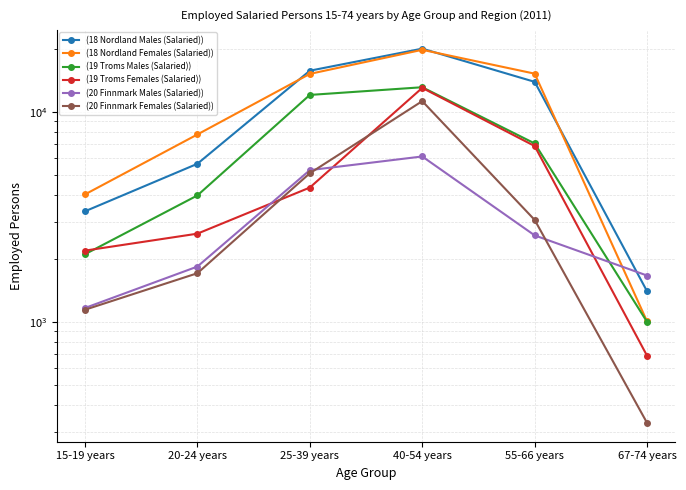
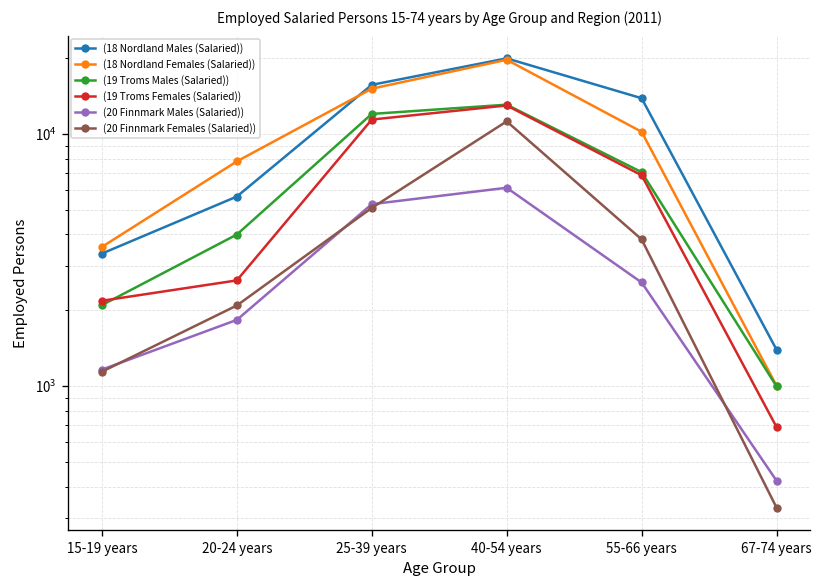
(18 Nordland Females (Salaried)), 15-19 years: 4000 -> 3600
(20 Finnmark Females (Salaried)), 20-24 years: 1700 -> 2100
(19 Troms Females (Salaried)), 25-39 years: 4400 -> 11000
(18 Nordland Females (Salaried)), 55-66 years: 15000 -> 10000
(20 Finnmark Females (Salaried)), 55-66 years: 3100 -> 3800
(20 Finnmark Males (Salaried)), 67-74 years: 1700 -> 420
